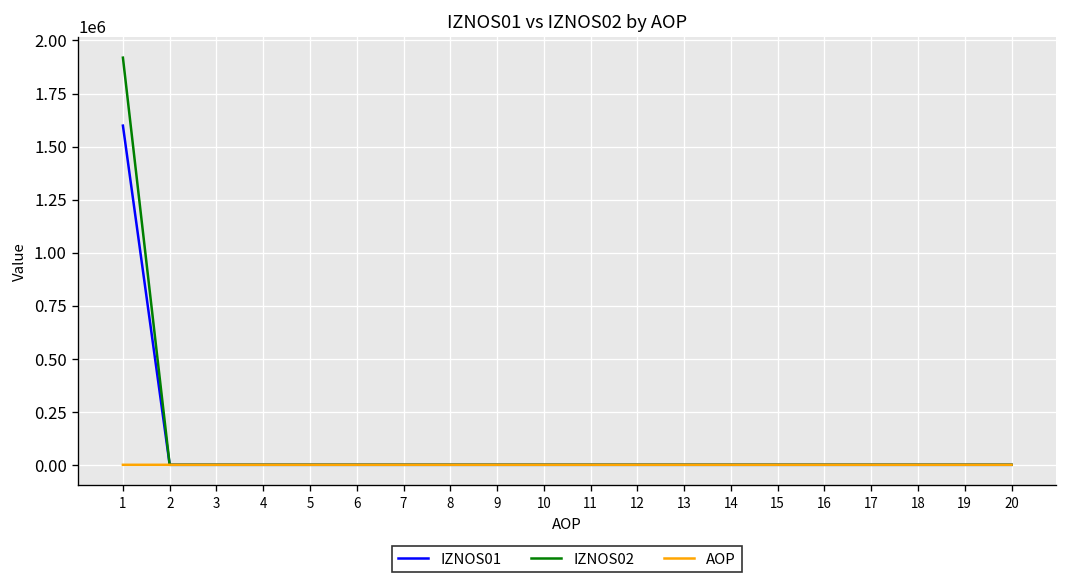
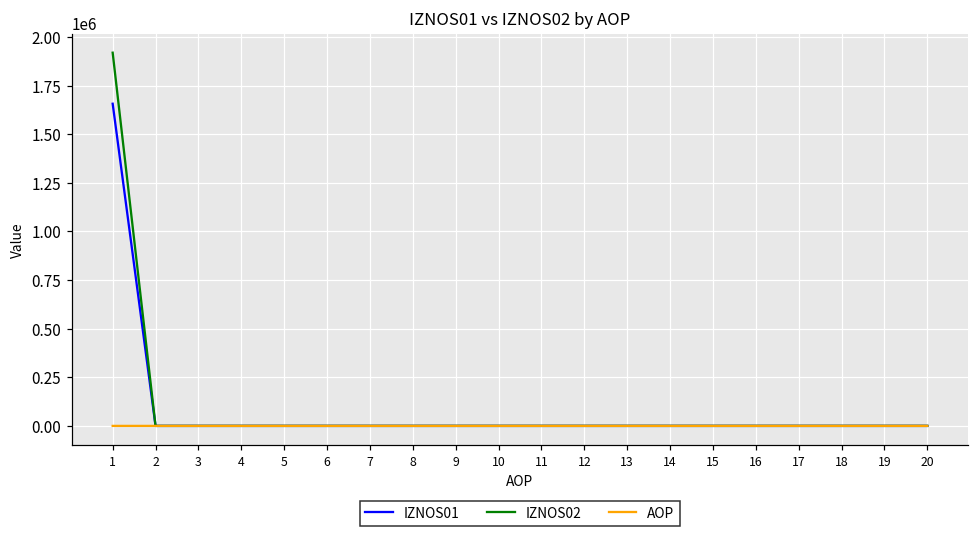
IZNOS01, 1: 1600000 -> 1660000
